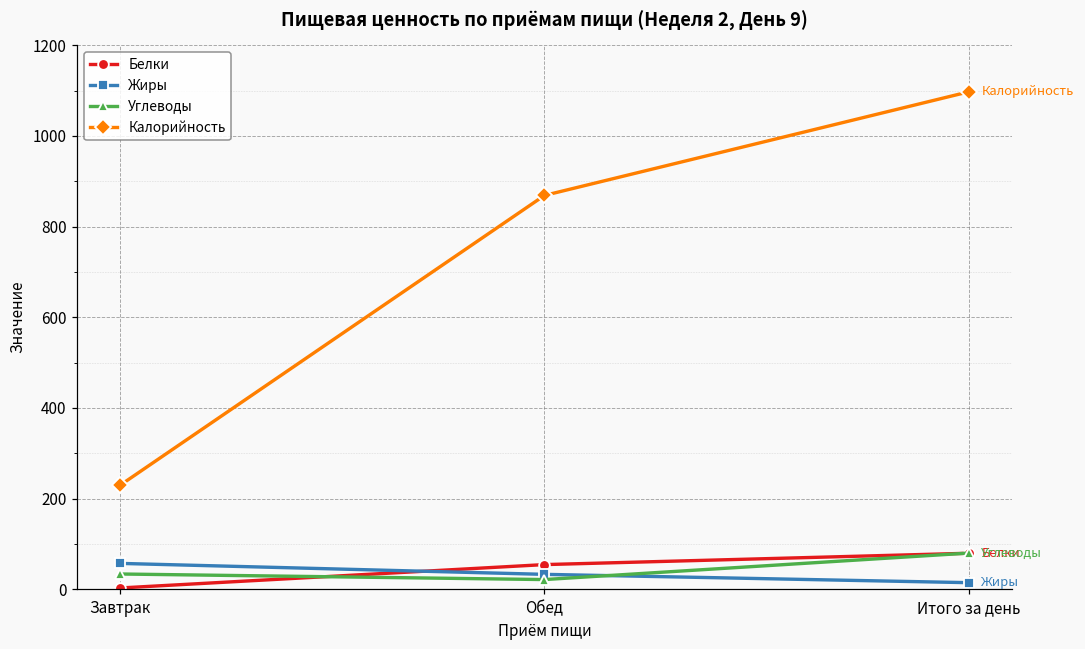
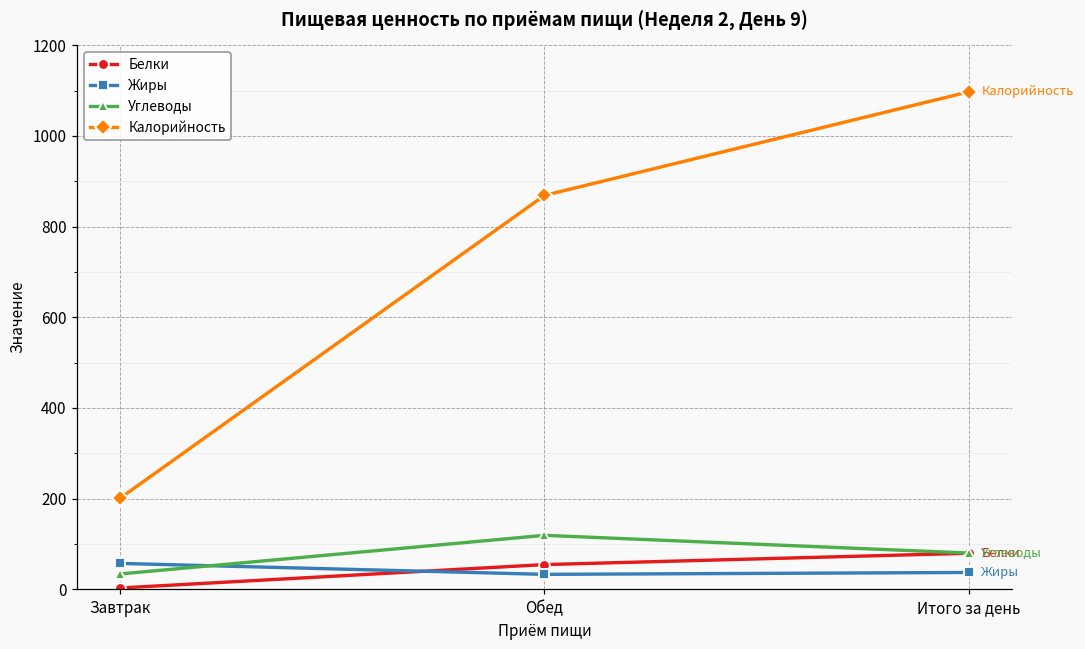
Калорийность, Завтрак: 230 -> 200
Углеводы, Обед: 20 -> 120
Жиры, Итого за день: 10 -> 40
